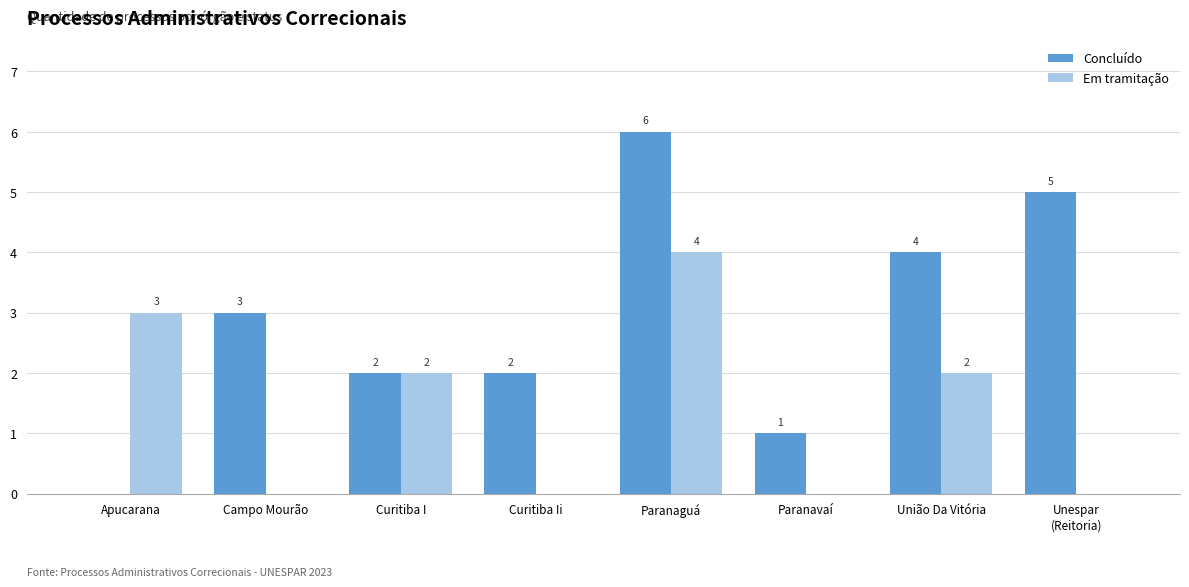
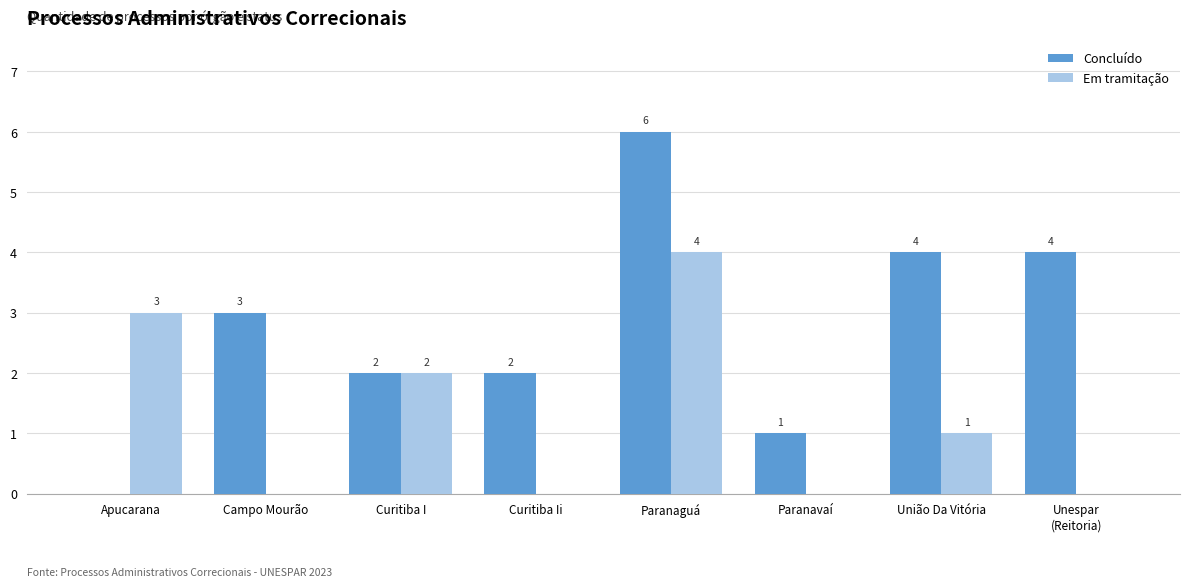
Em tramitação, União Da Vitória: 2 -> 1
Concluído, Unespar (Reitoria): 5 -> 4
